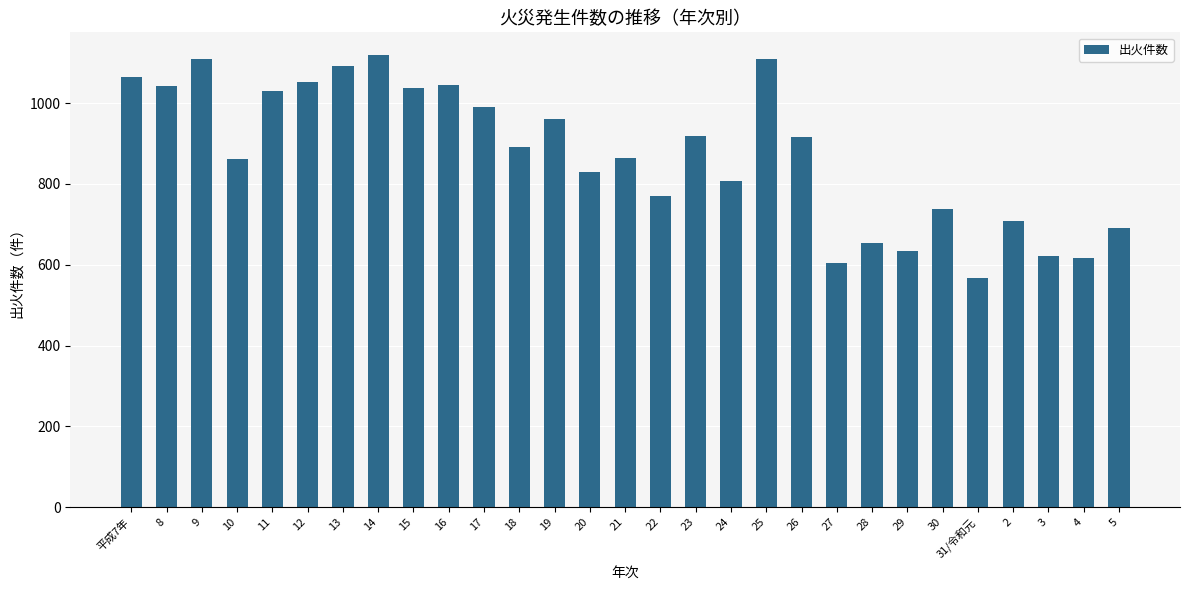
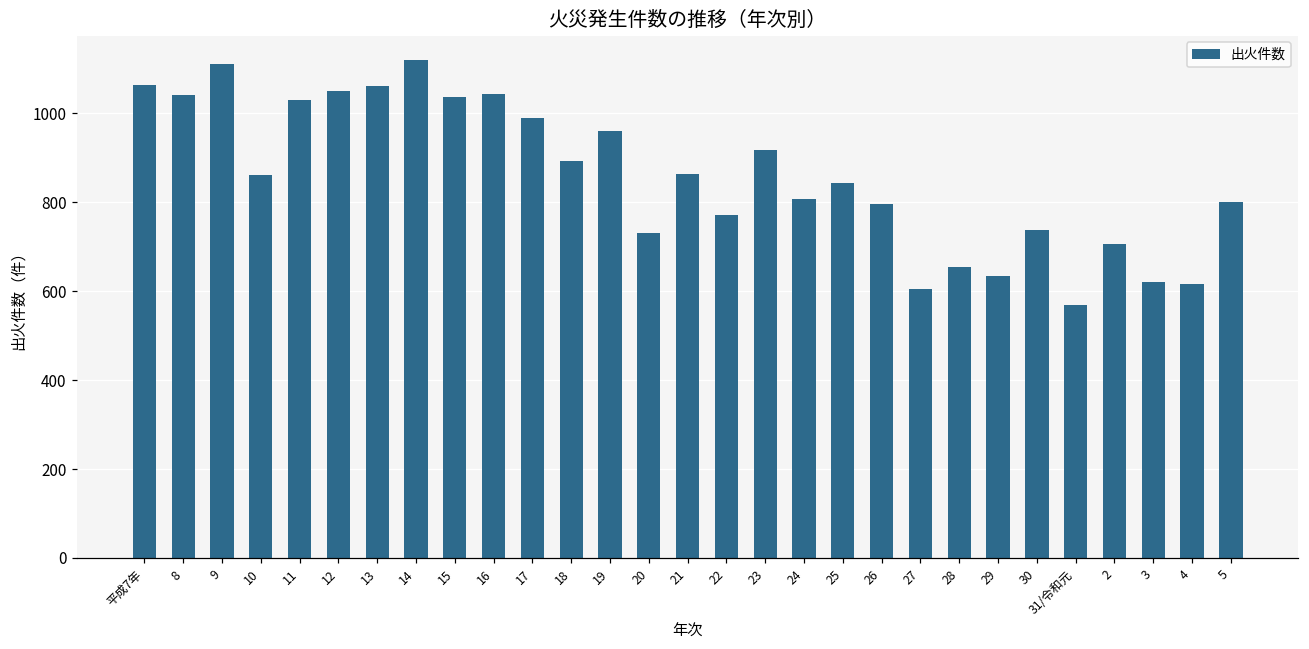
13: 1090 -> 1060
20: 830 -> 730
25: 1110 -> 840
26: 920 -> 800
5: 690 -> 800
